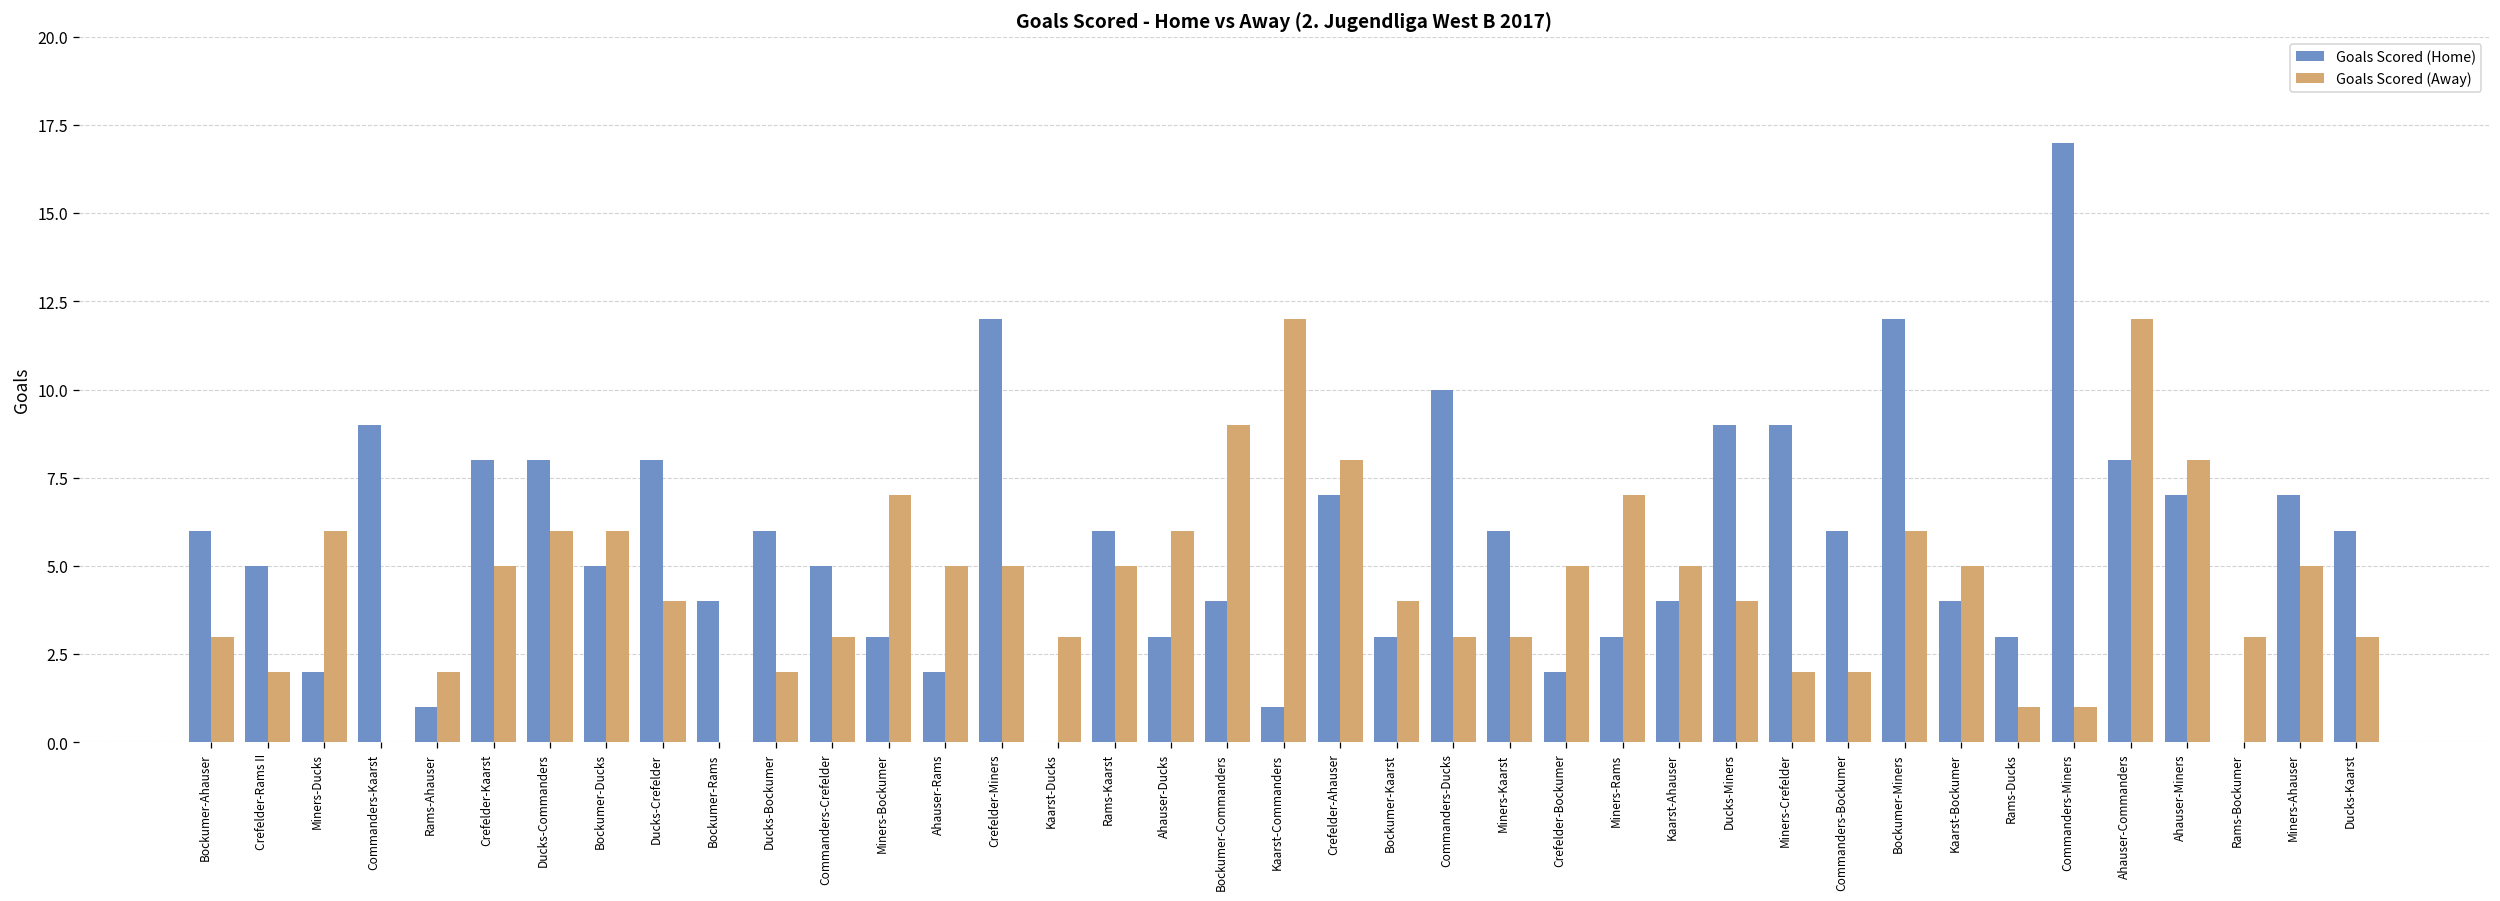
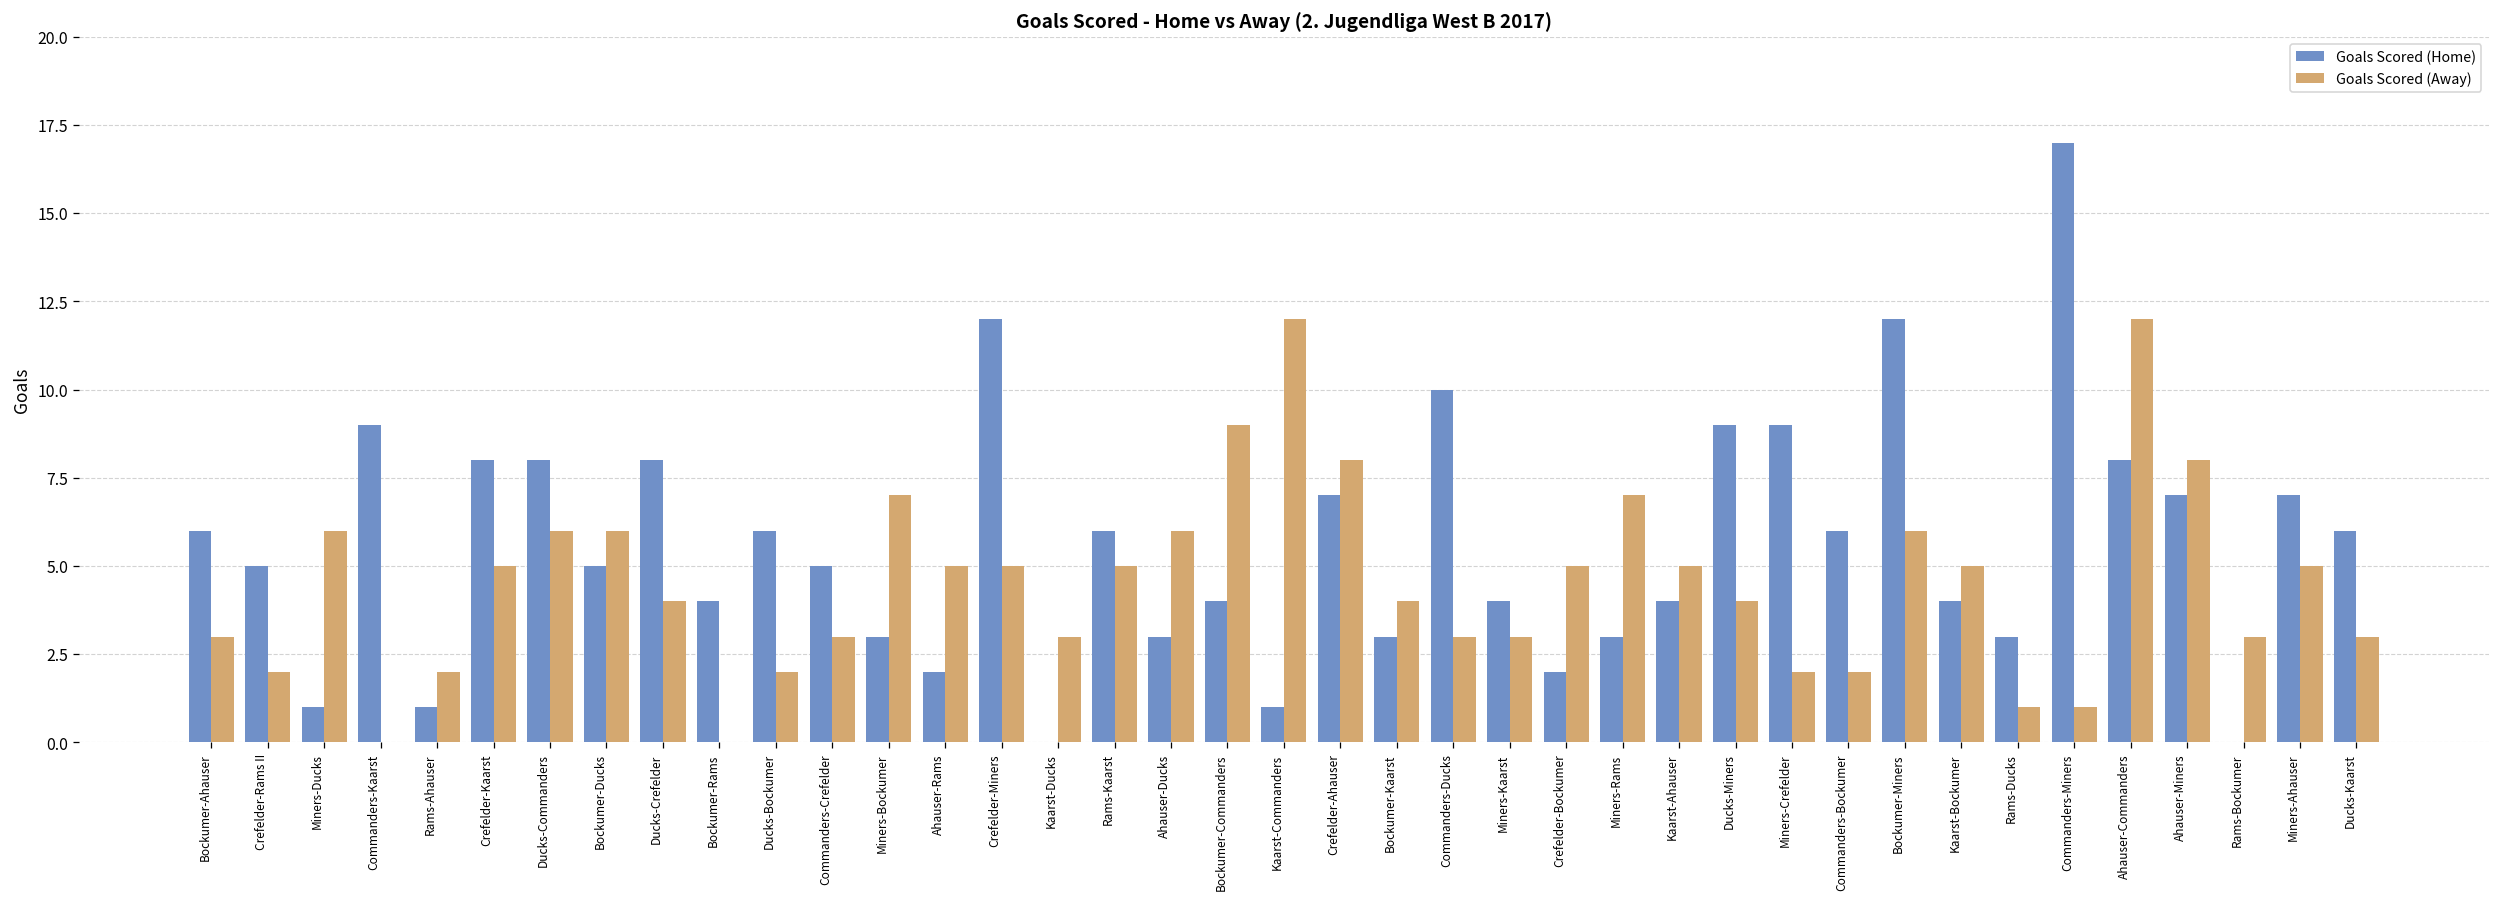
Goals Scored (Home), Miners-Ducks: 2 -> 1
Goals Scored (Home), Miners-Kaarst: 6 -> 4
